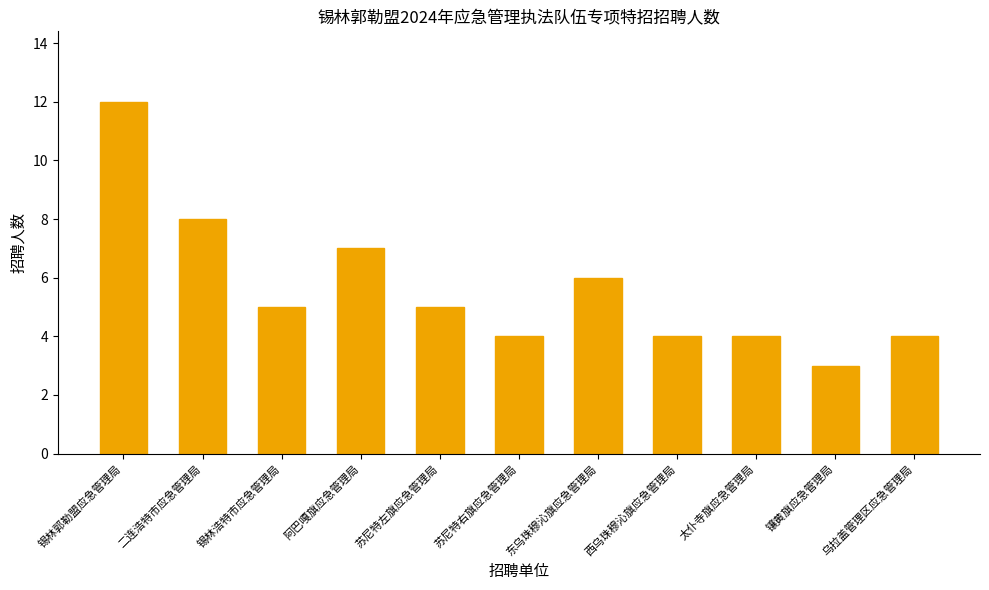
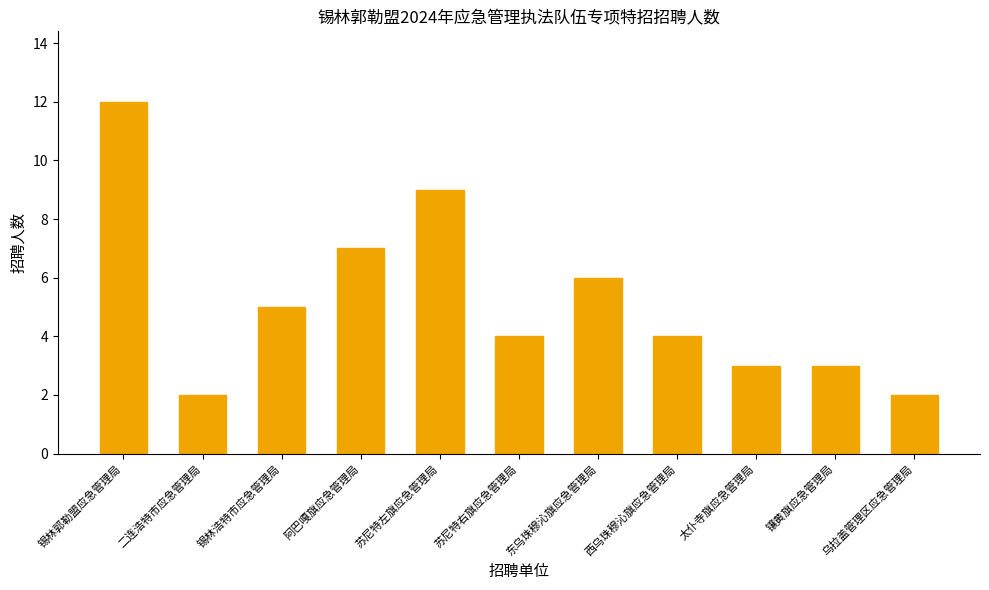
二连浩特市应急管理局: 8 -> 2
苏尼特左旗应急管理局: 5 -> 9
太仆寺旗应急管理局: 4 -> 3
乌拉盖管理区应急管理局: 4 -> 2
